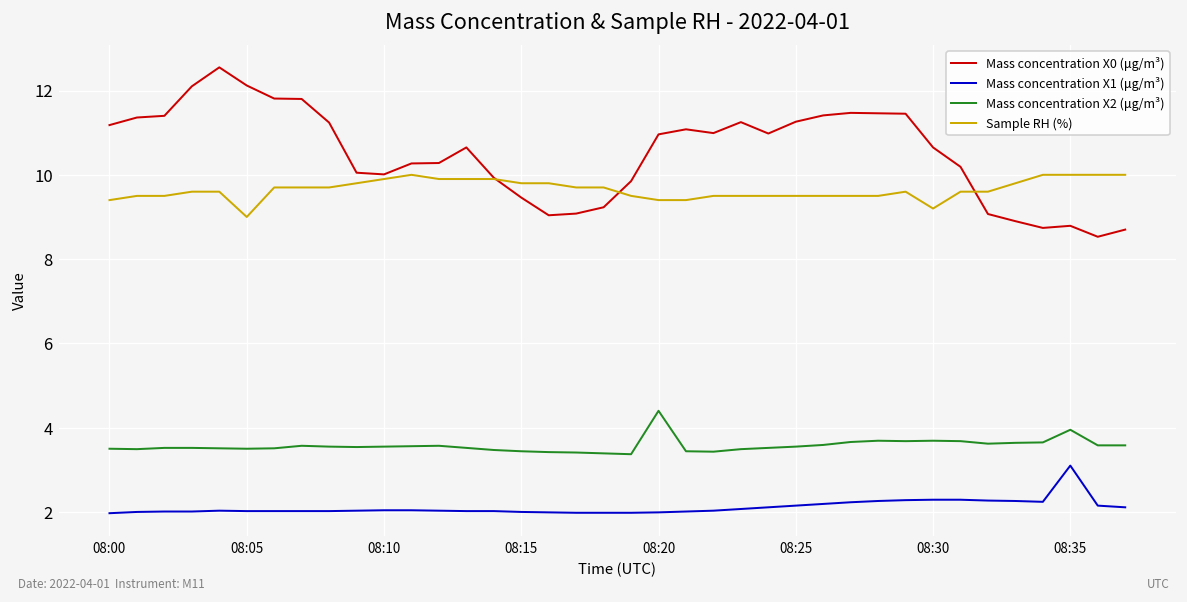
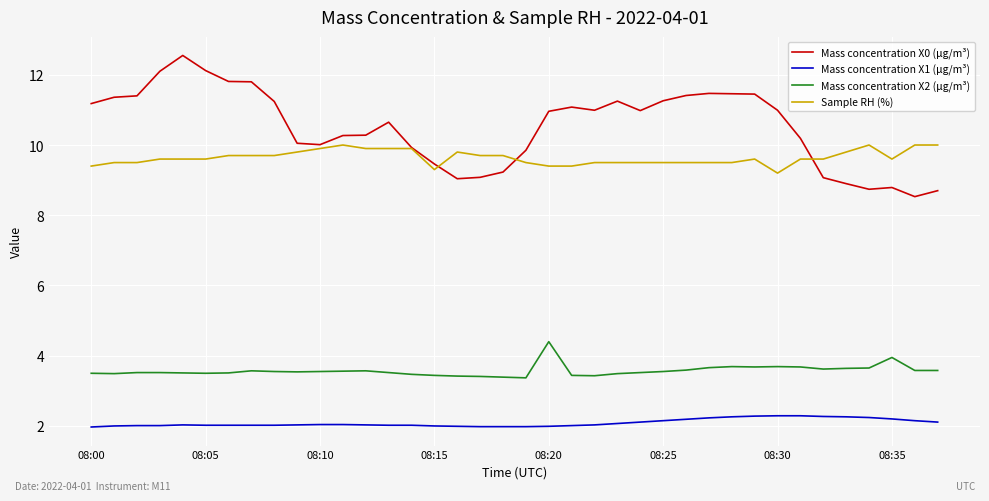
Sample RH (%), 08:05: 9.0 -> 9.6
Sample RH (%), 08:15: 9.8 -> 9.3
Mass concentration X0 (μg/m³), 08:30: 10.7 -> 11.0
Mass concentration X1 (μg/m³), 08:35: 3.1 -> 2.2
Sample RH (%), 08:35: 10.0 -> 9.6
